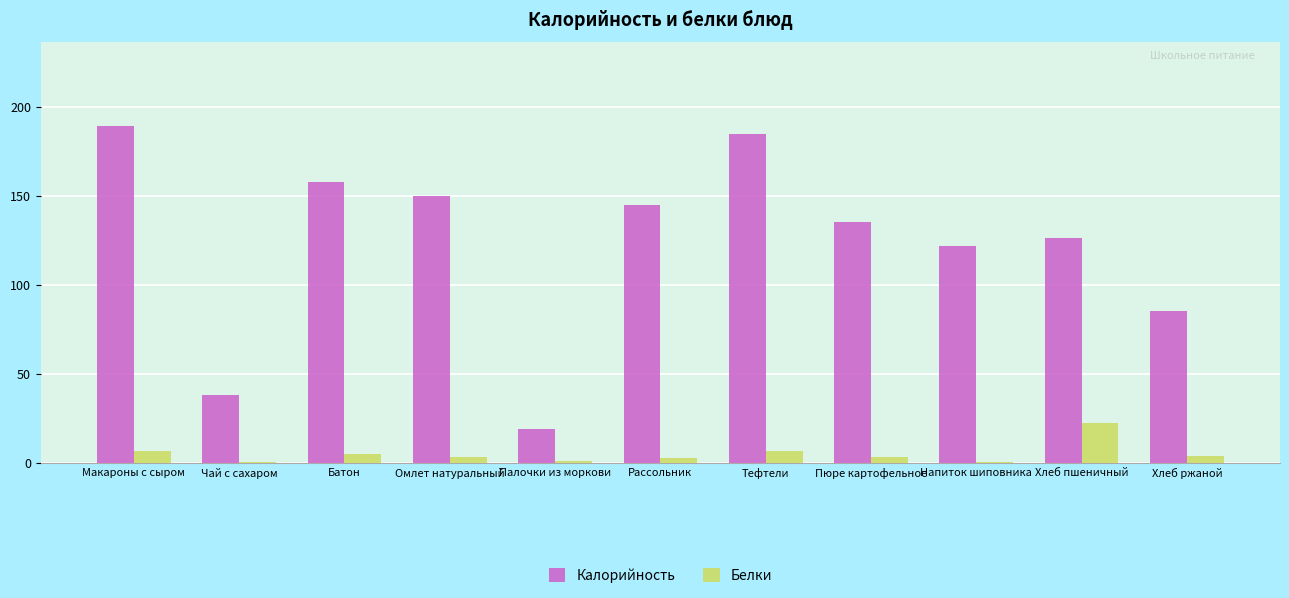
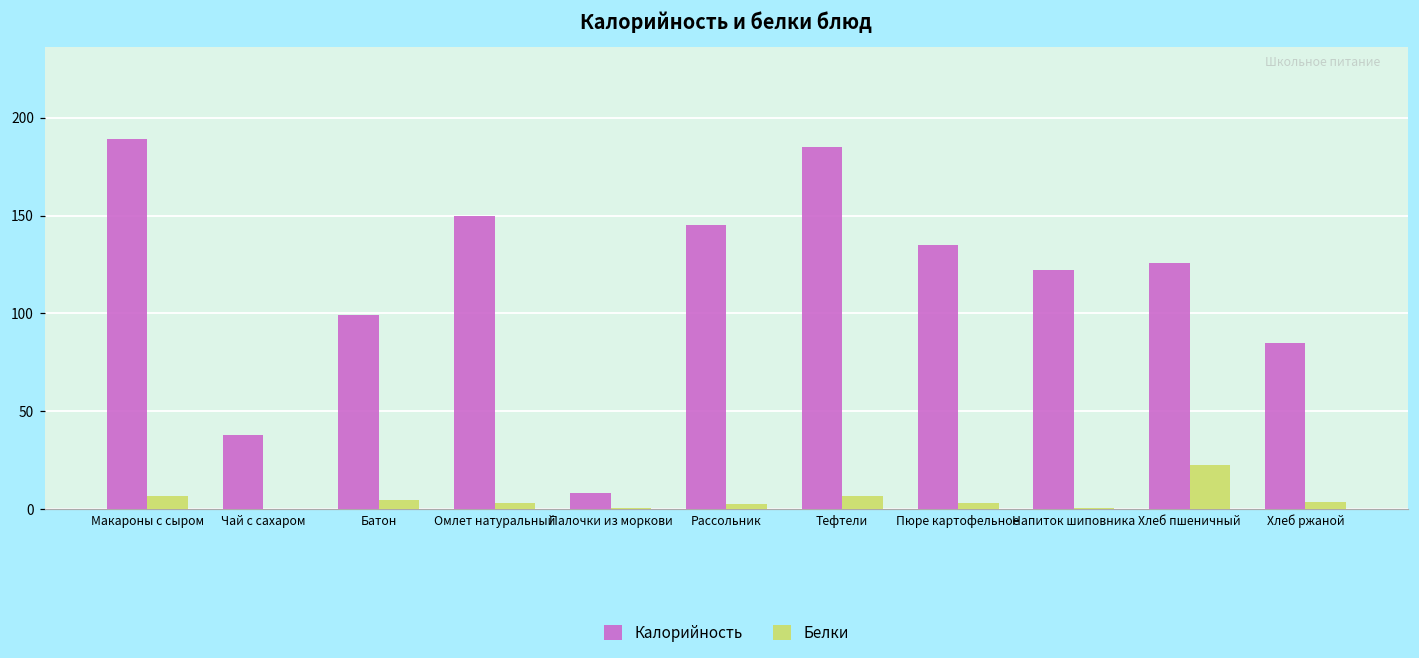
Калорийность, Батон: 158 -> 99
Калорийность, Палочки из моркови: 19 -> 8
